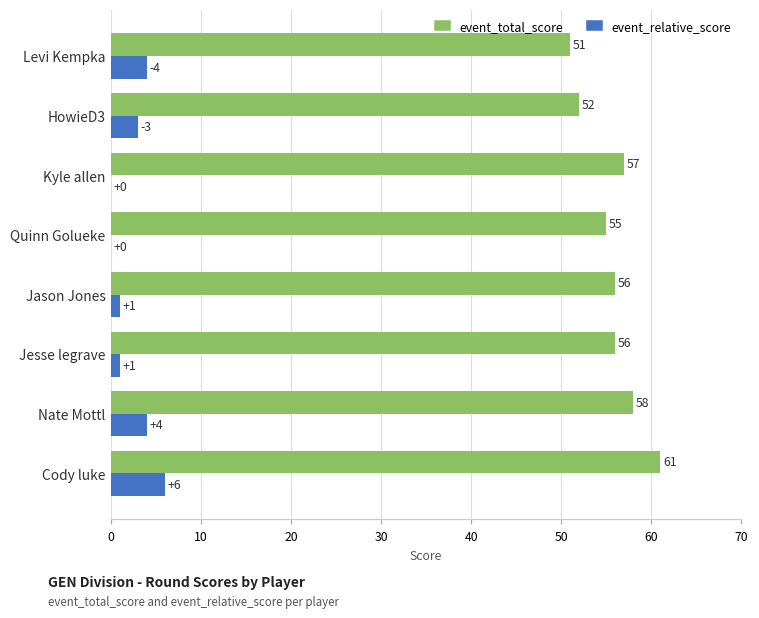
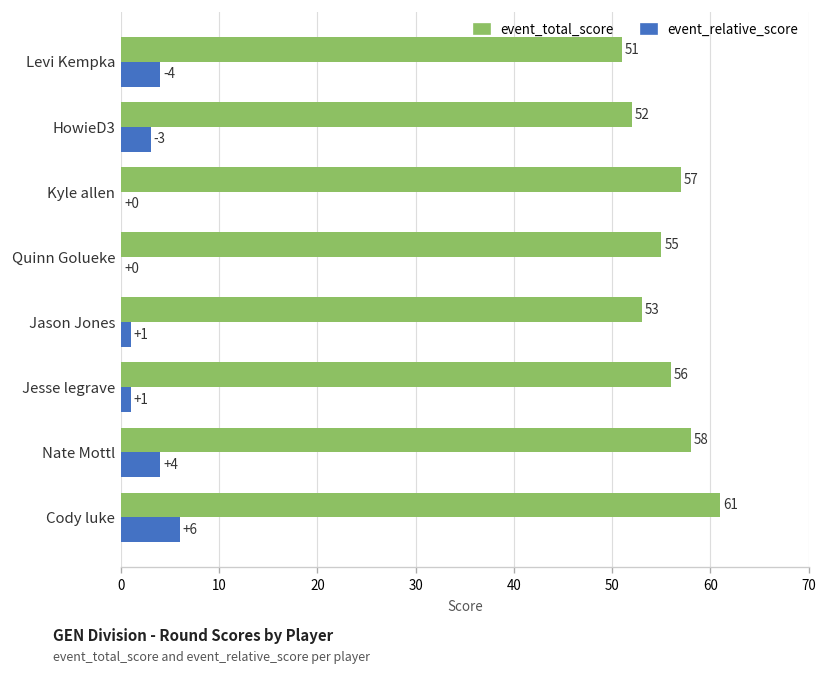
event_total_score, Jason Jones: 56 -> 53
